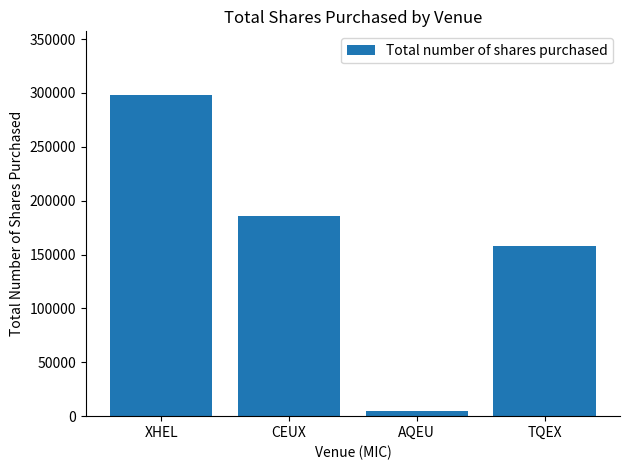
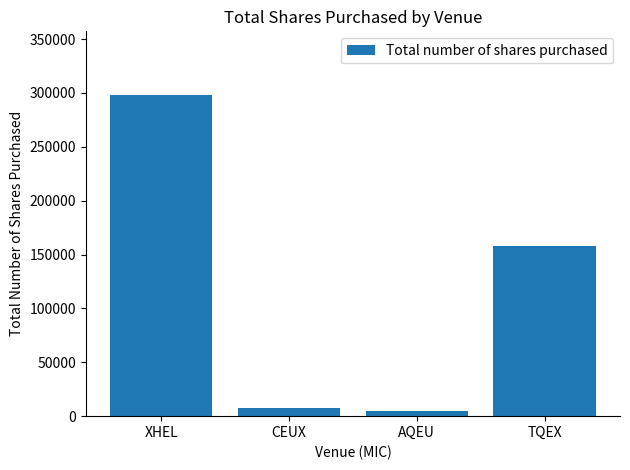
CEUX: 186000 -> 8000
